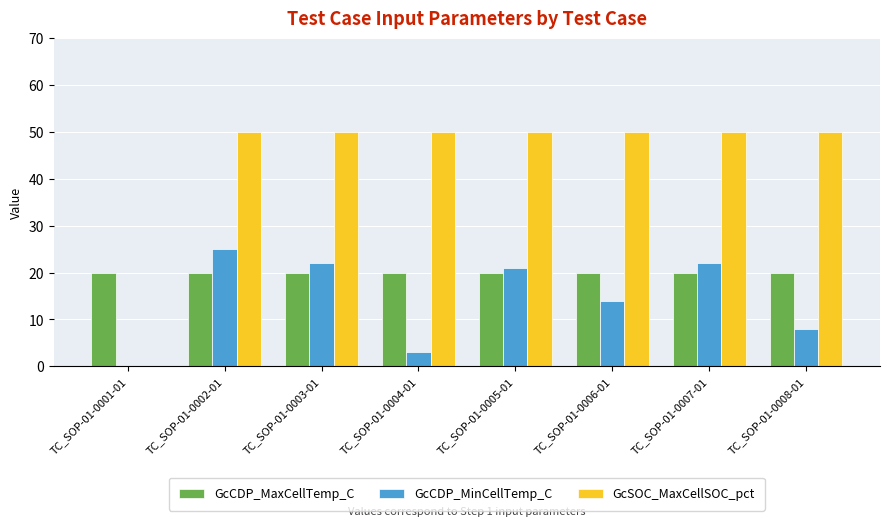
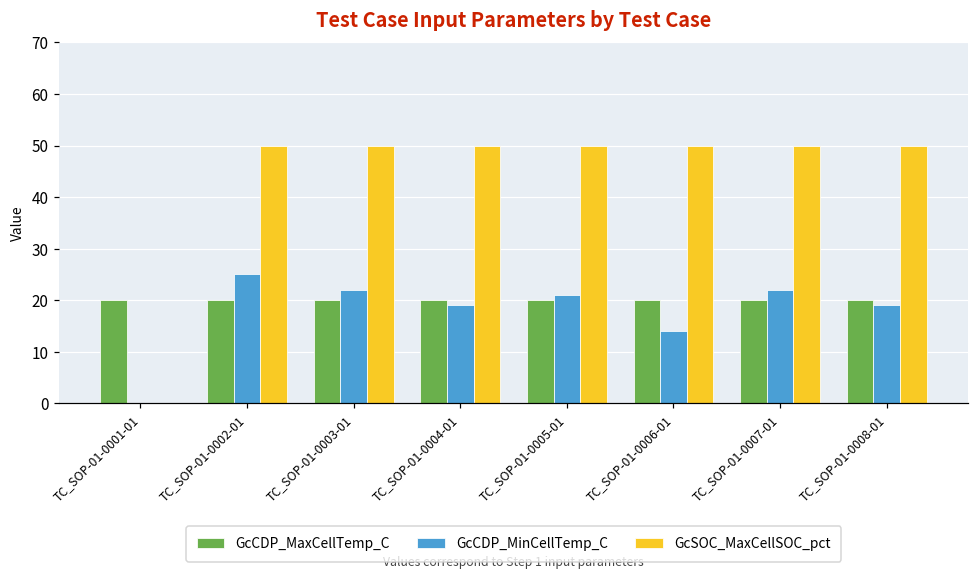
GcCDP_MinCellTemp_C, TC_SOP-01-0004-01: 3 -> 19
GcCDP_MinCellTemp_C, TC_SOP-01-0008-01: 8 -> 19
